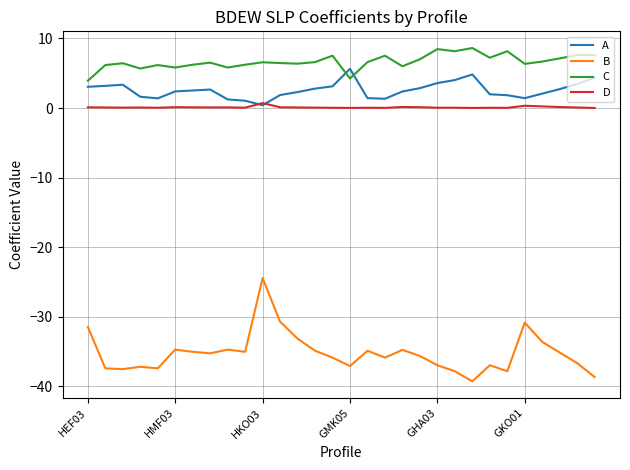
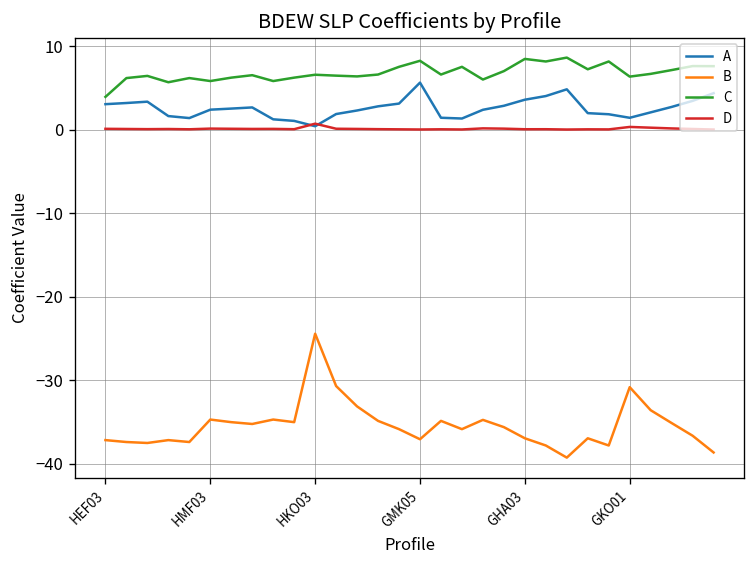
B, HEF03: -31 -> -37
C, GMK05: 4 -> 8
